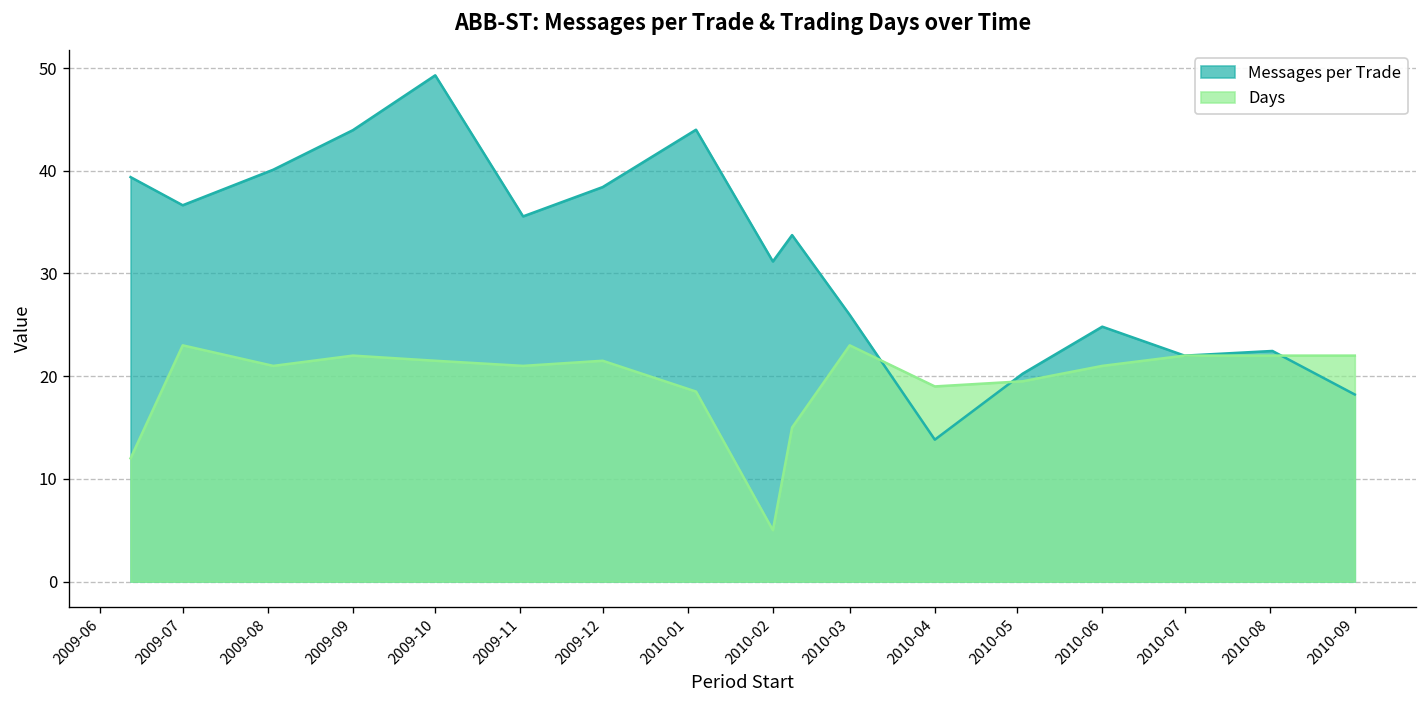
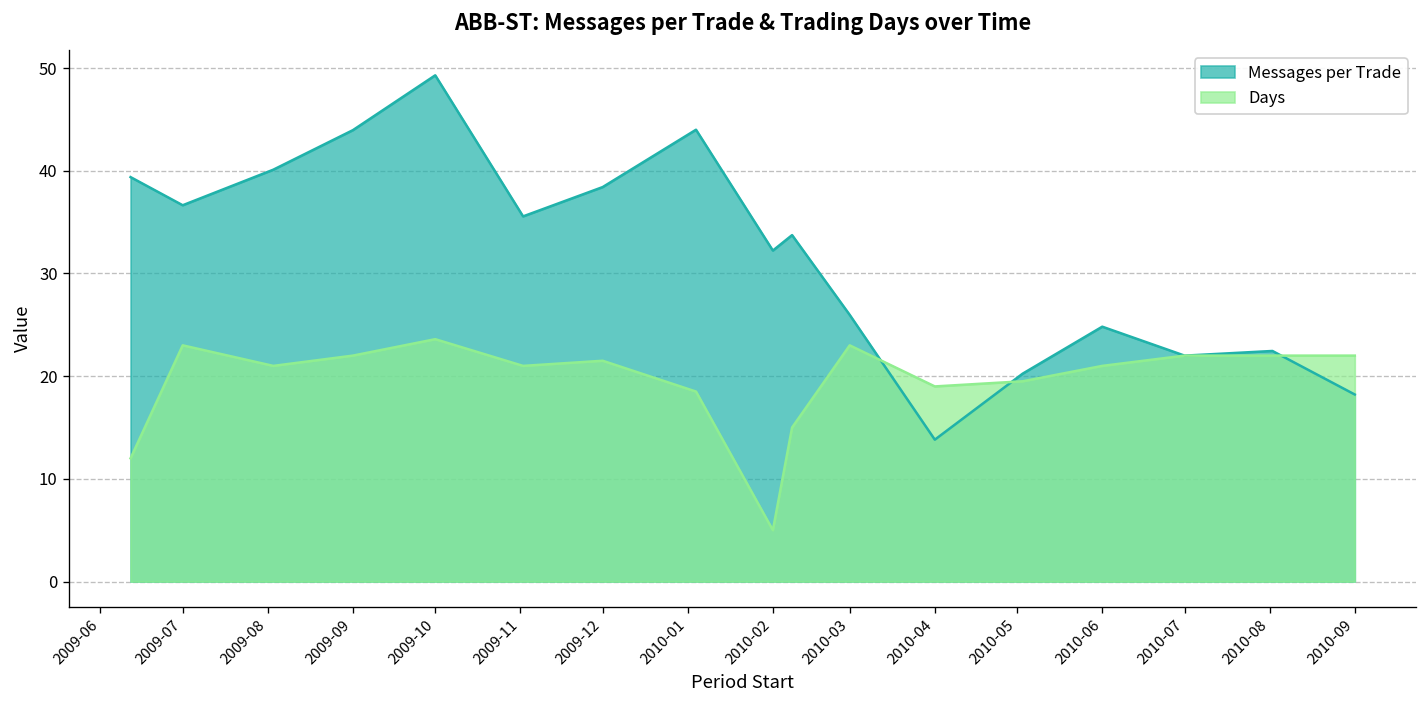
Days, 2009-10: 22 -> 24
Messages per Trade, 2010-02: 31 -> 32
